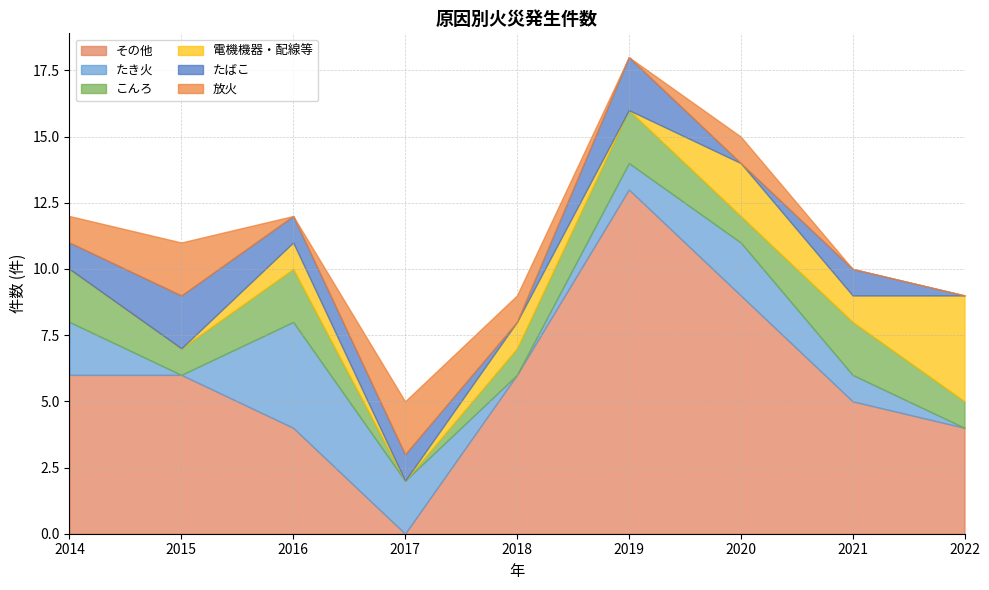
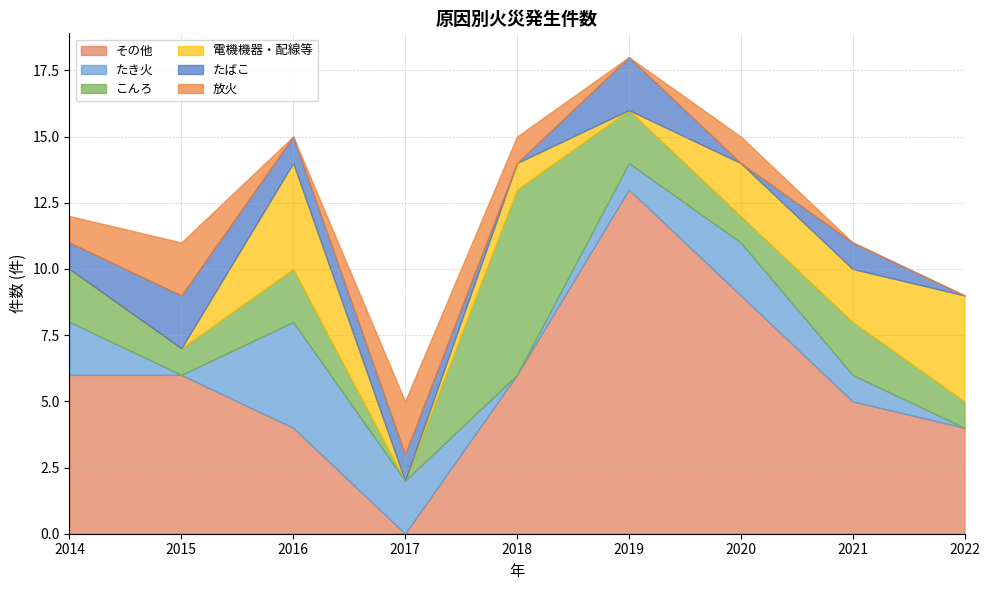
電機機器・配線等, 2016: 1 -> 4
こんろ, 2018: 1 -> 7
電機機器・配線等, 2021: 1 -> 2
